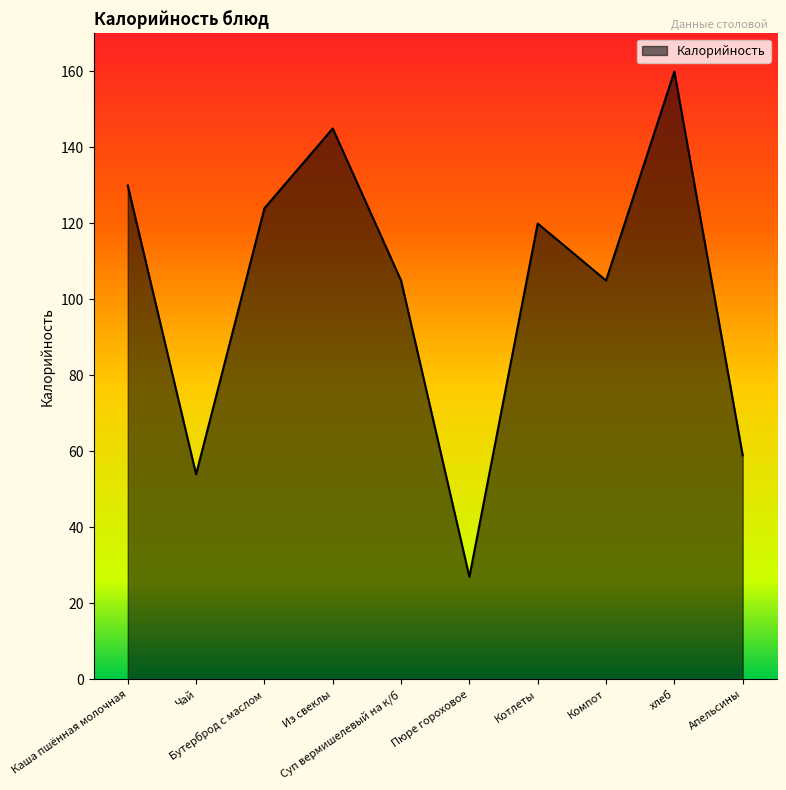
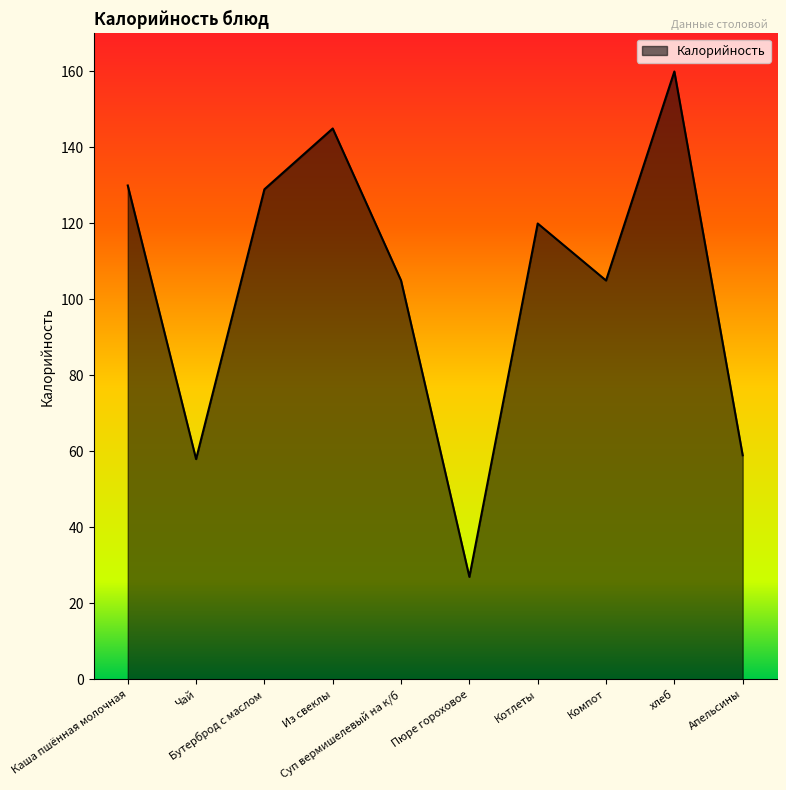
Чай: 54 -> 58
Бутерброд с маслом: 124 -> 129
